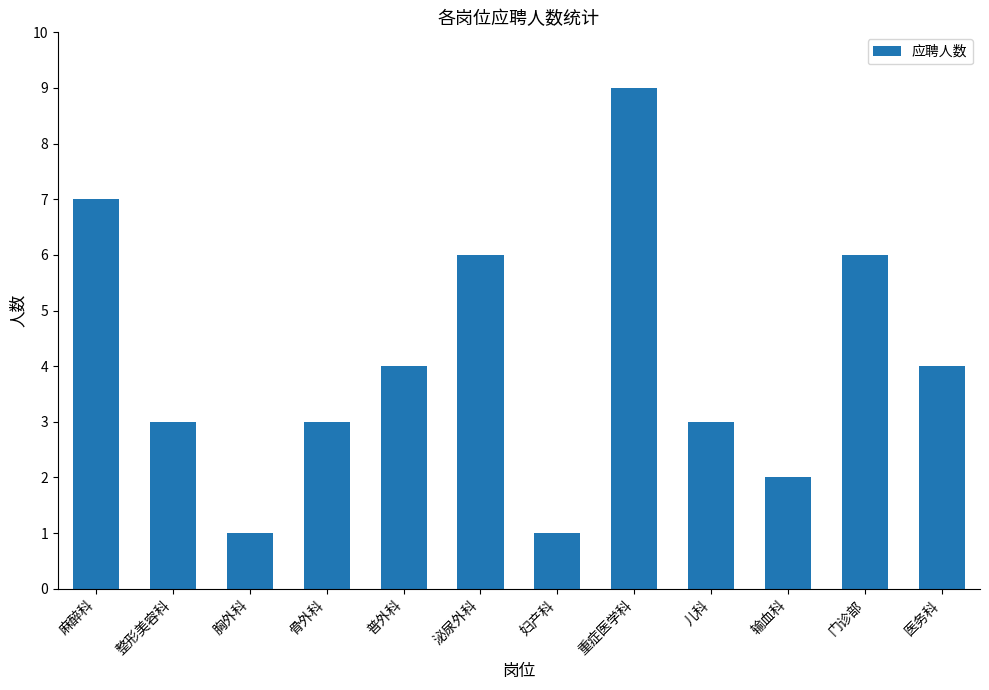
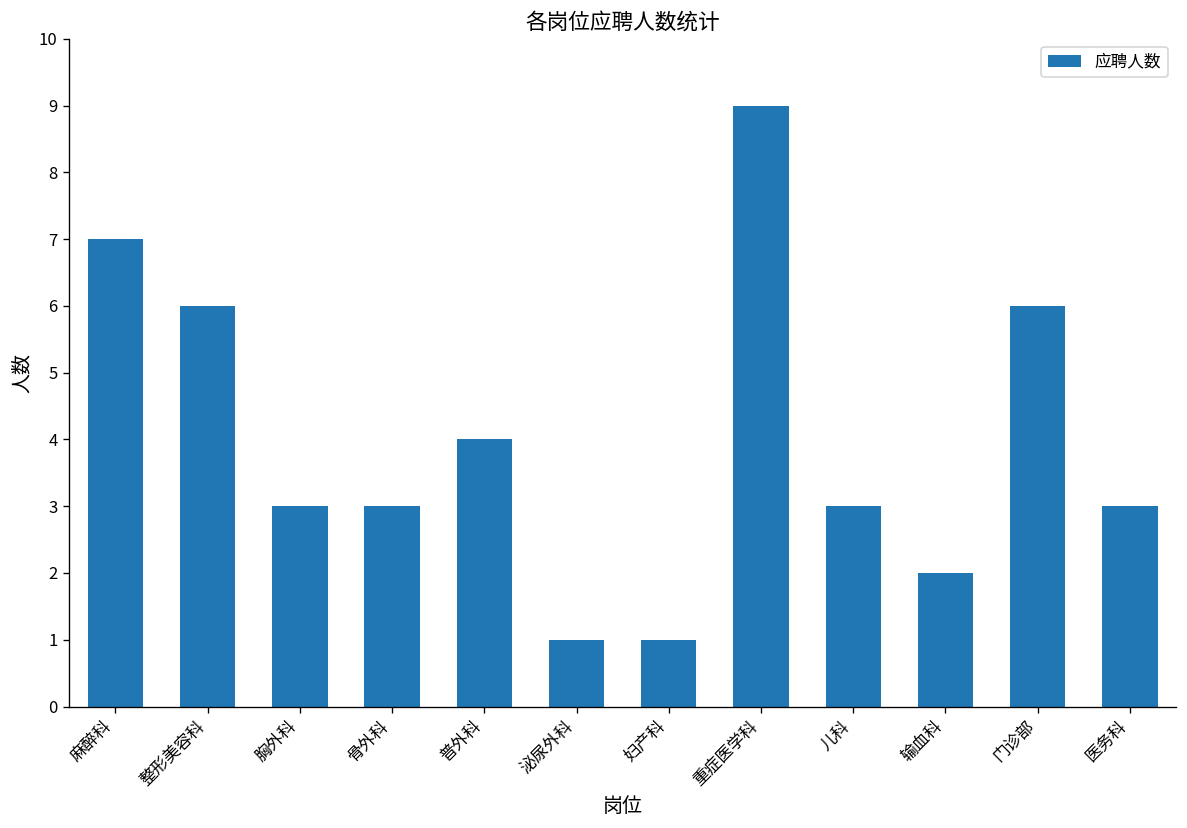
整形美容科: 3 -> 6
胸外科: 1 -> 3
泌尿外科: 6 -> 1
医务科: 4 -> 3
